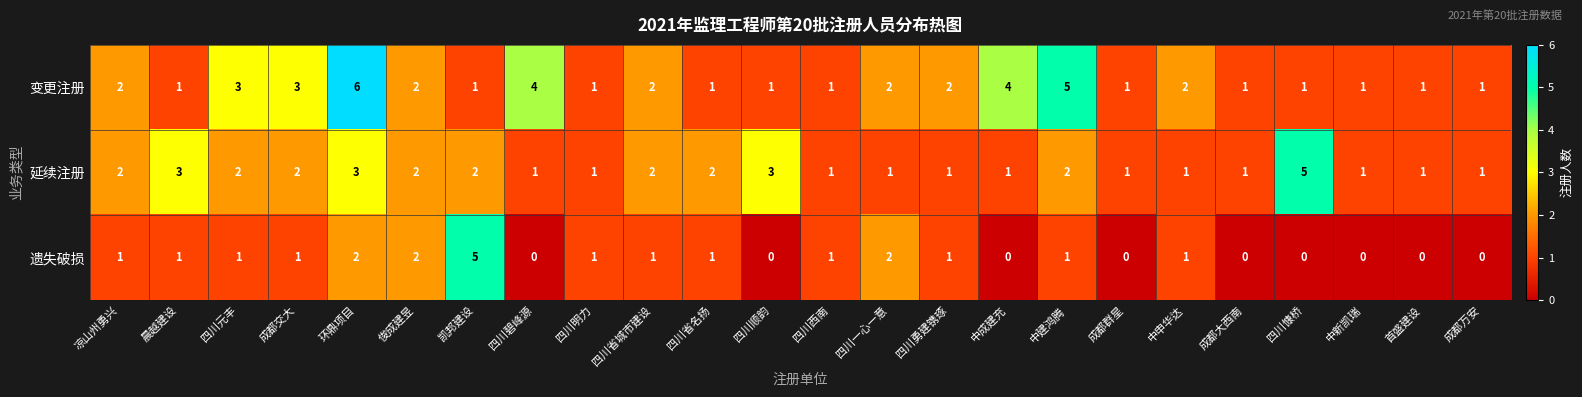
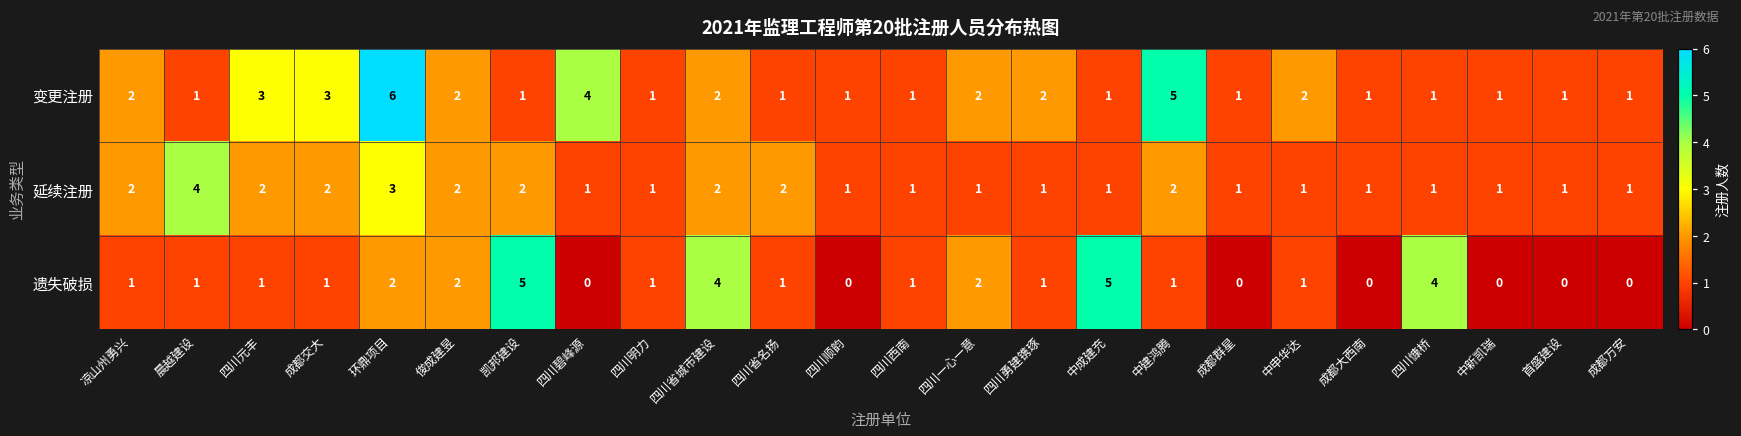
变更注册, 中成建充: 4 -> 1
延续注册, 晨越建设: 3 -> 4
延续注册, 四川顺韵: 3 -> 1
延续注册, 四川慷桥: 5 -> 1
遗失破损, 四川省城市建设: 1 -> 4
遗失破损, 中成建充: 0 -> 5
遗失破损, 四川慷桥: 0 -> 4
